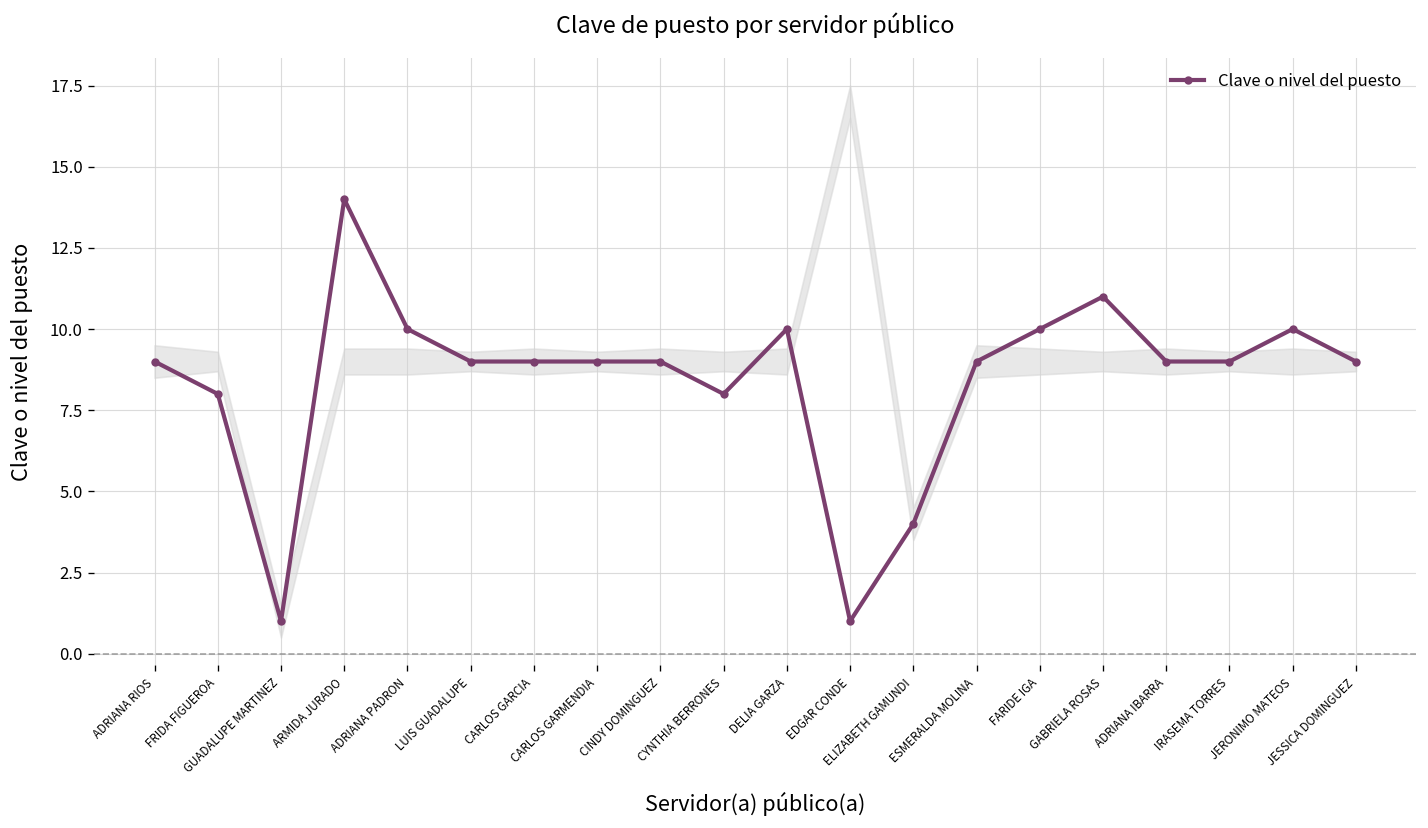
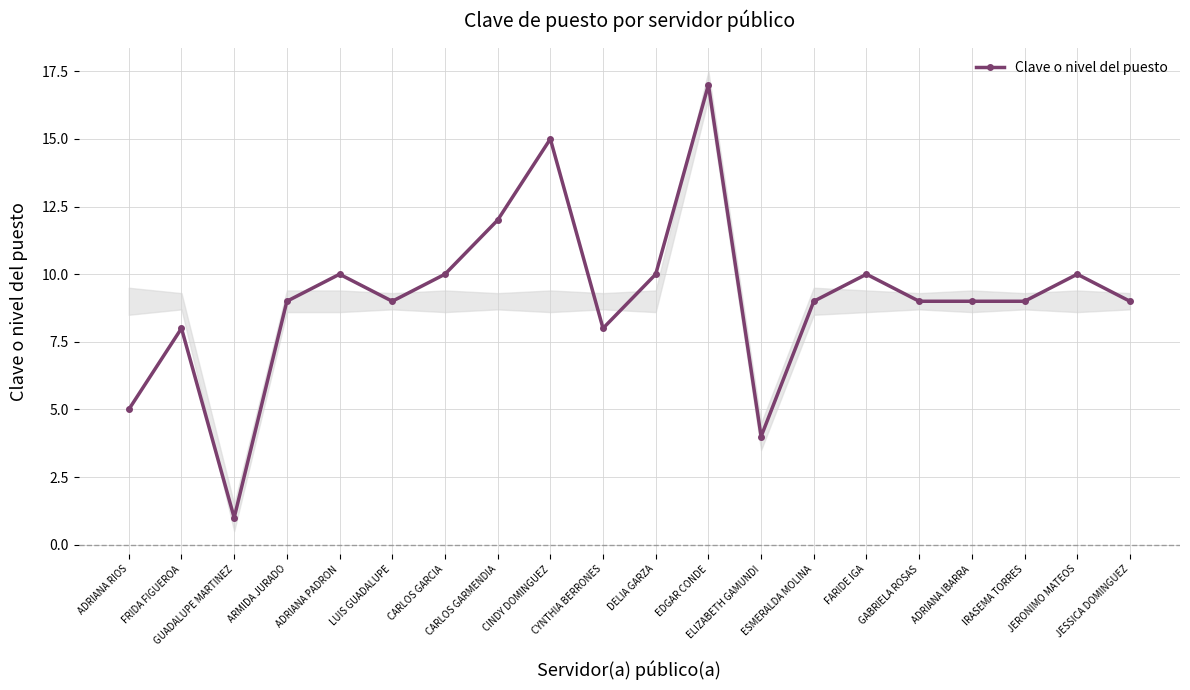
Clave o nivel del puesto, ADRIANA RIOS: 9 -> 5
Clave o nivel del puesto, ARMIDA JURADO: 14 -> 9
Clave o nivel del puesto, CARLOS GARCIA: 9 -> 10
Clave o nivel del puesto, CARLOS GARMENDIA: 9 -> 12
Clave o nivel del puesto, CINDY DOMINGUEZ: 9 -> 15
Clave o nivel del puesto, EDGAR CONDE: 1 -> 17
Clave o nivel del puesto, GABRIELA ROSAS: 11 -> 9
